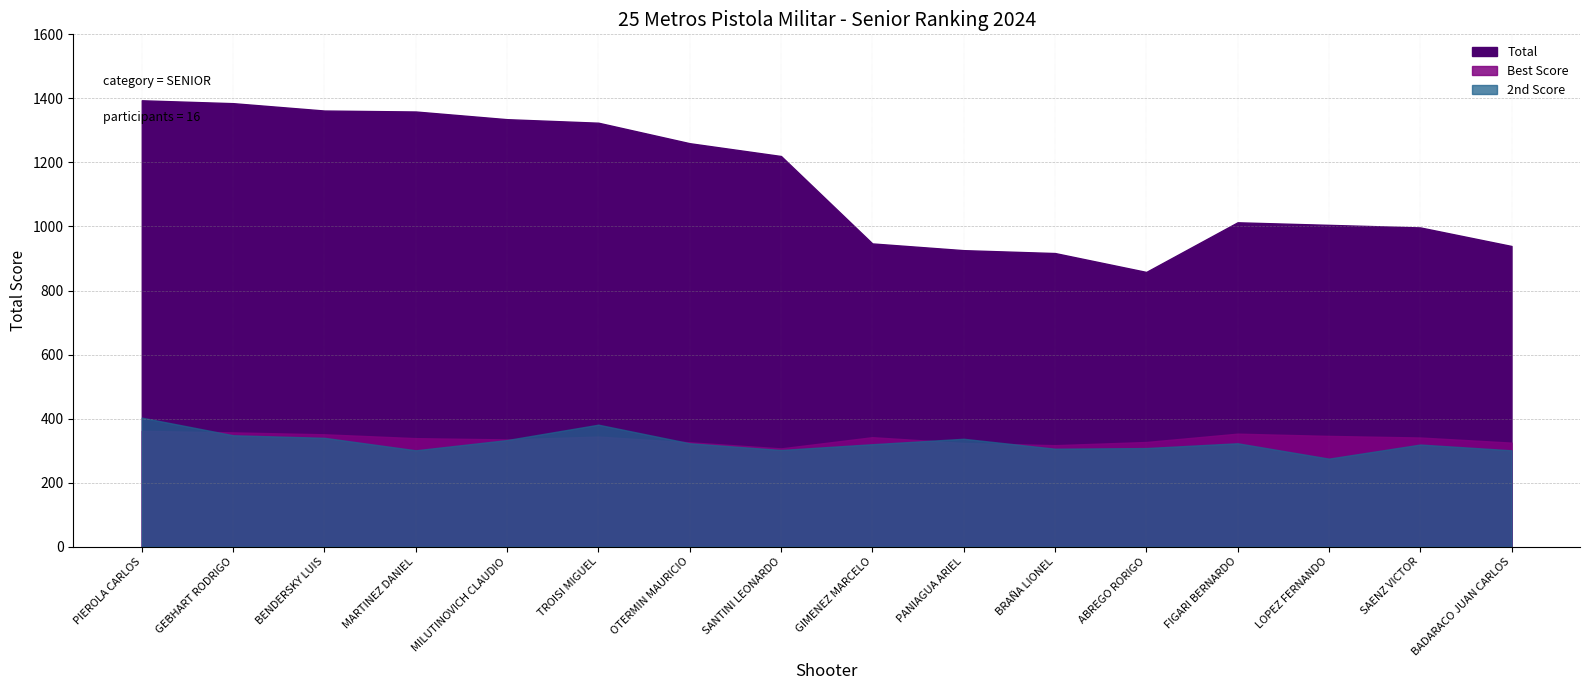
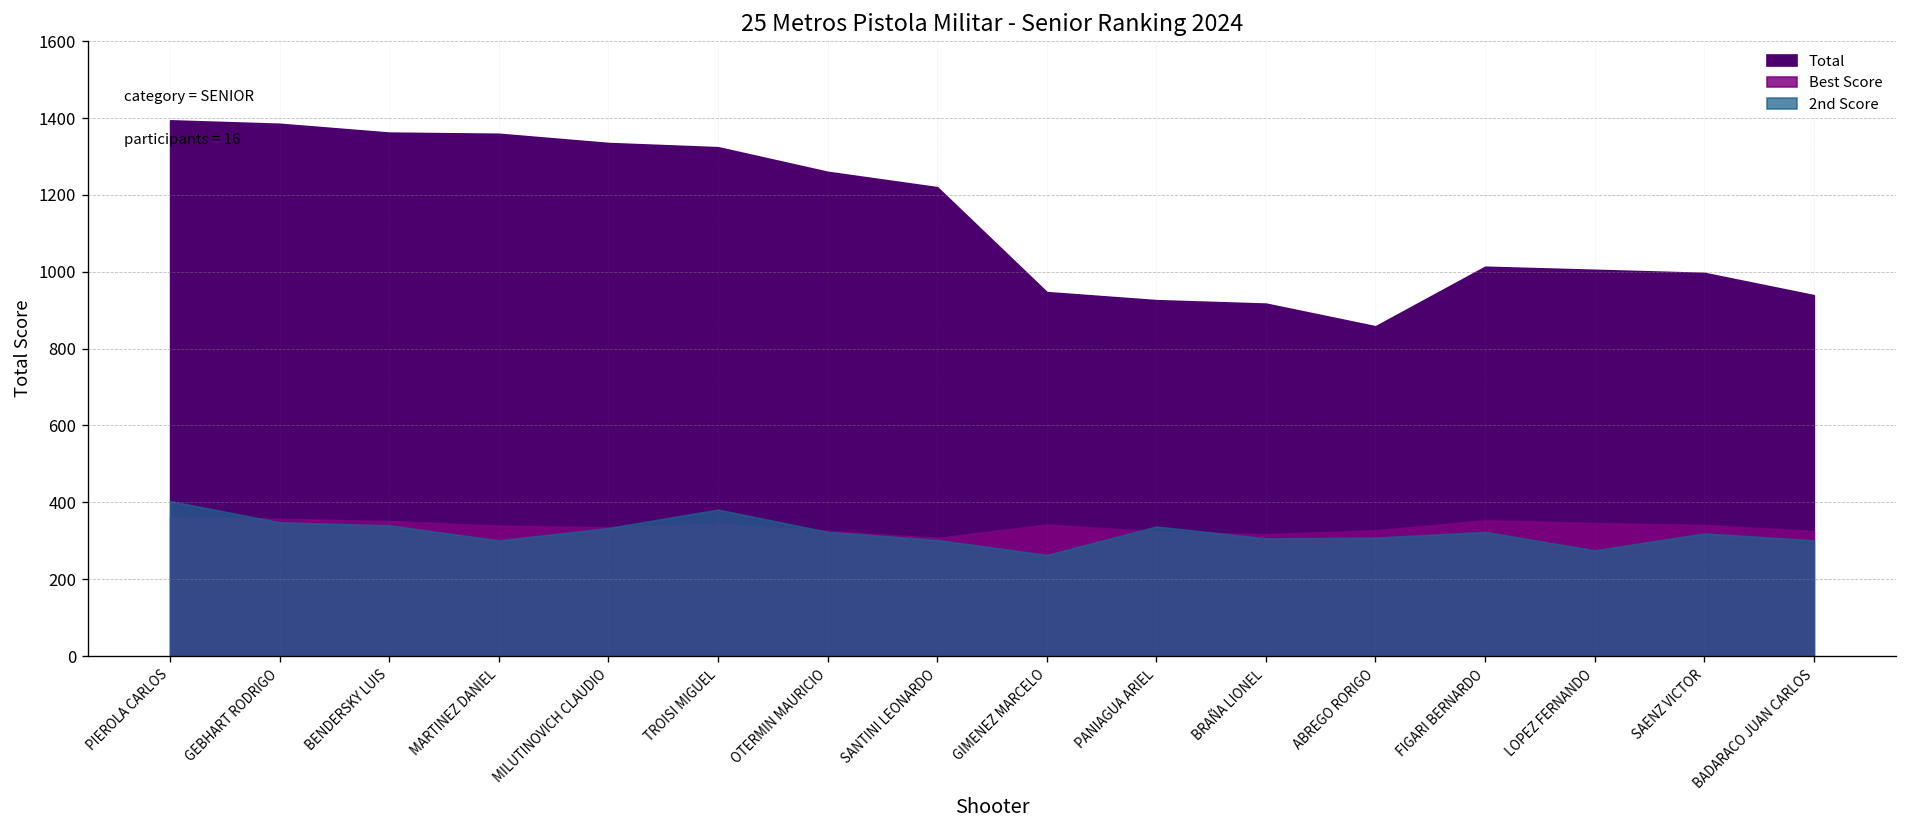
2nd Score, GIMENEZ MARCELO: 320 -> 260
